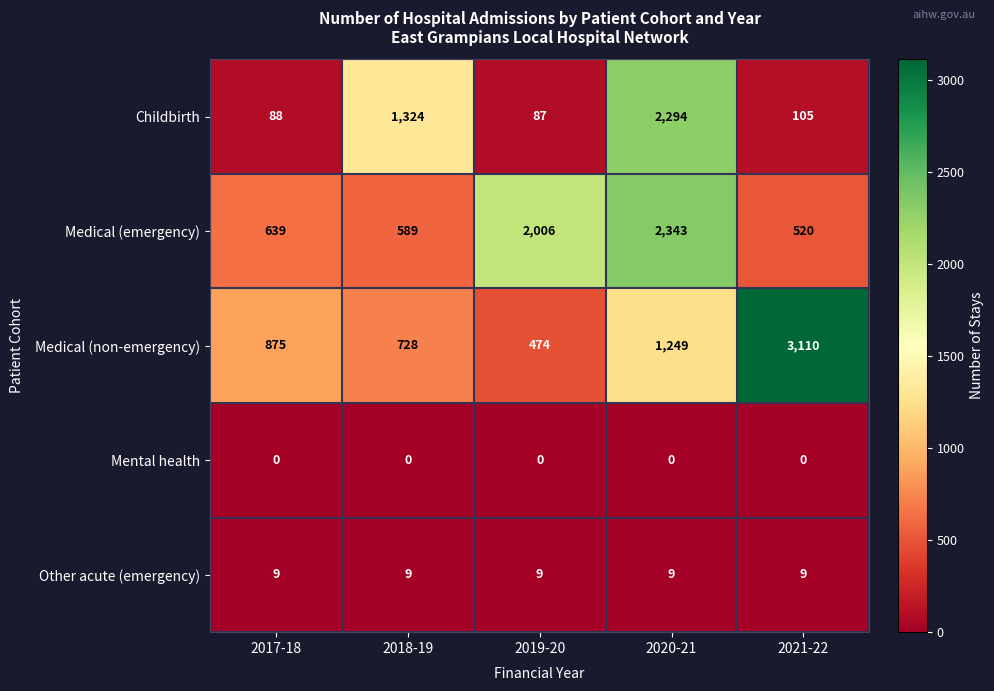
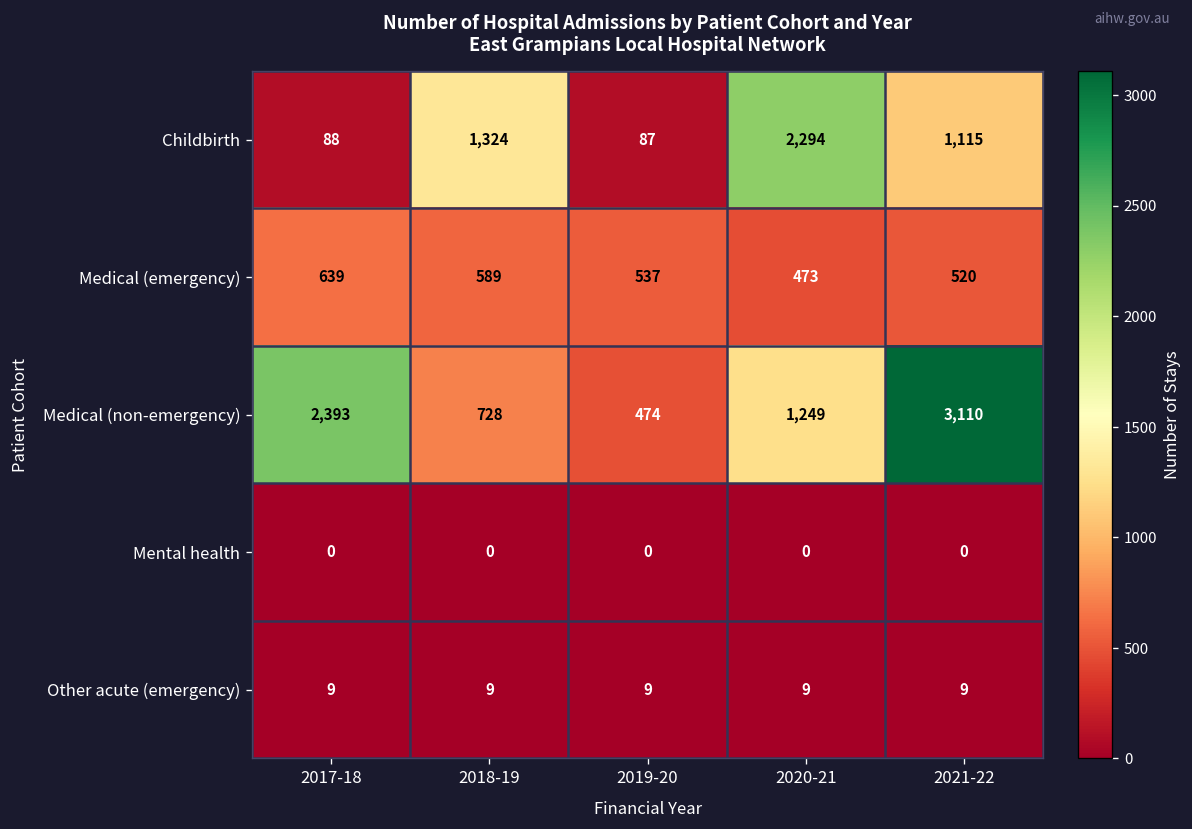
Childbirth, 2021-22: 105 -> 1,115
Medical (emergency), 2019-20: 2,006 -> 537
Medical (emergency), 2020-21: 2,343 -> 473
Medical (non-emergency), 2017-18: 875 -> 2,393
